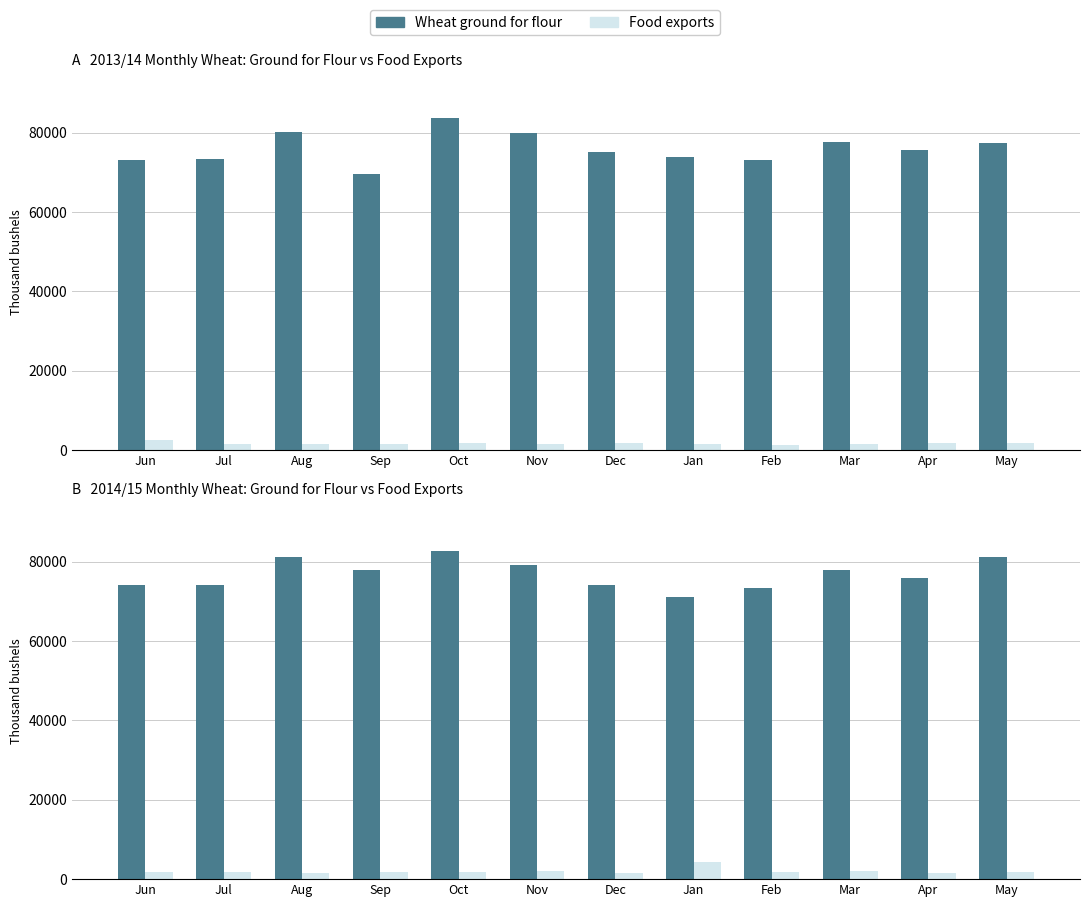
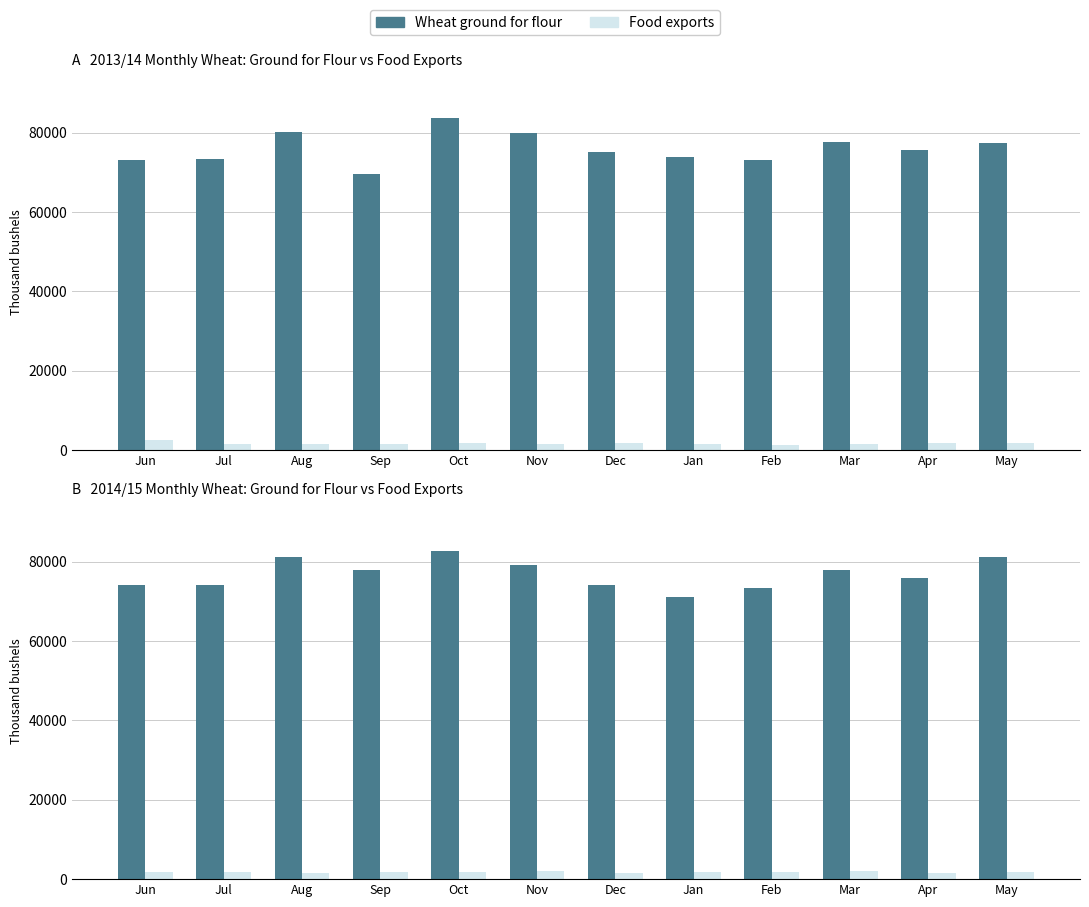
B 2014/15 Monthly Wheat: Ground for Flour vs Food Exports, Food exports, Jan: 4000 -> 2000
